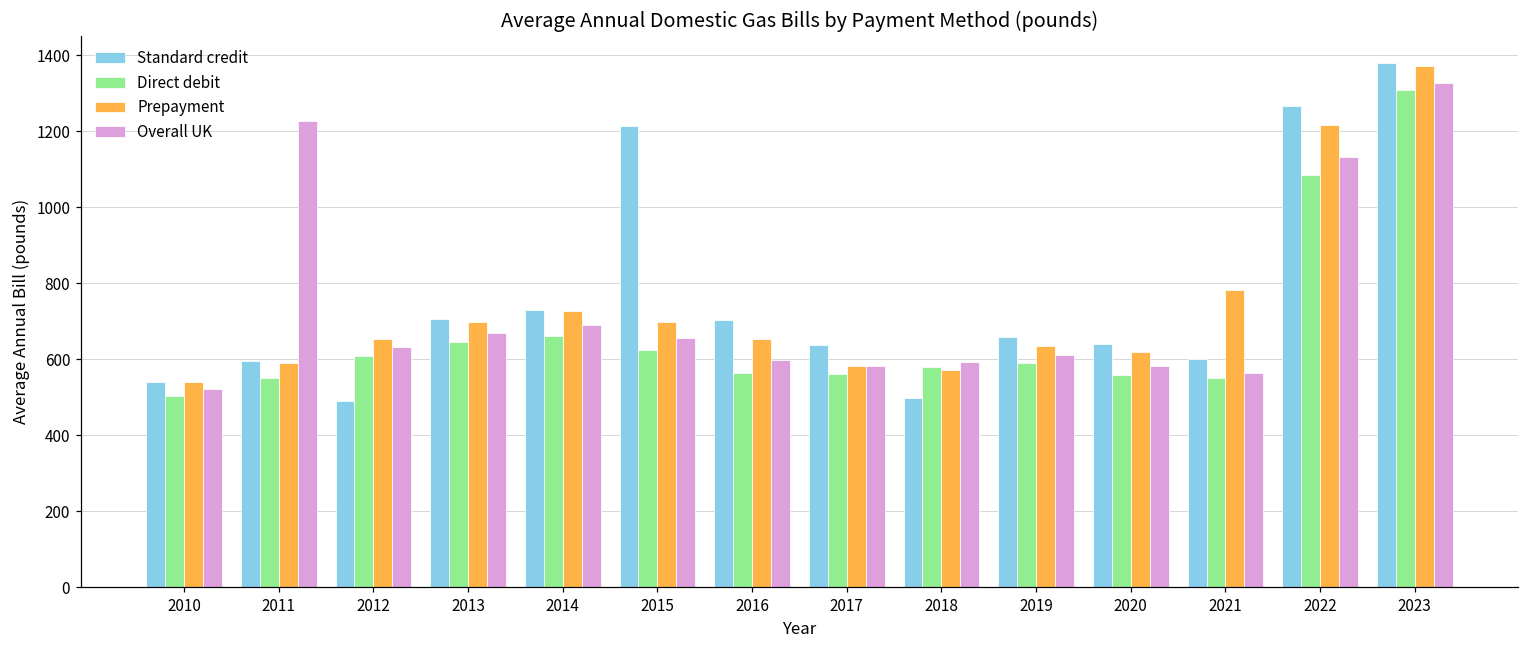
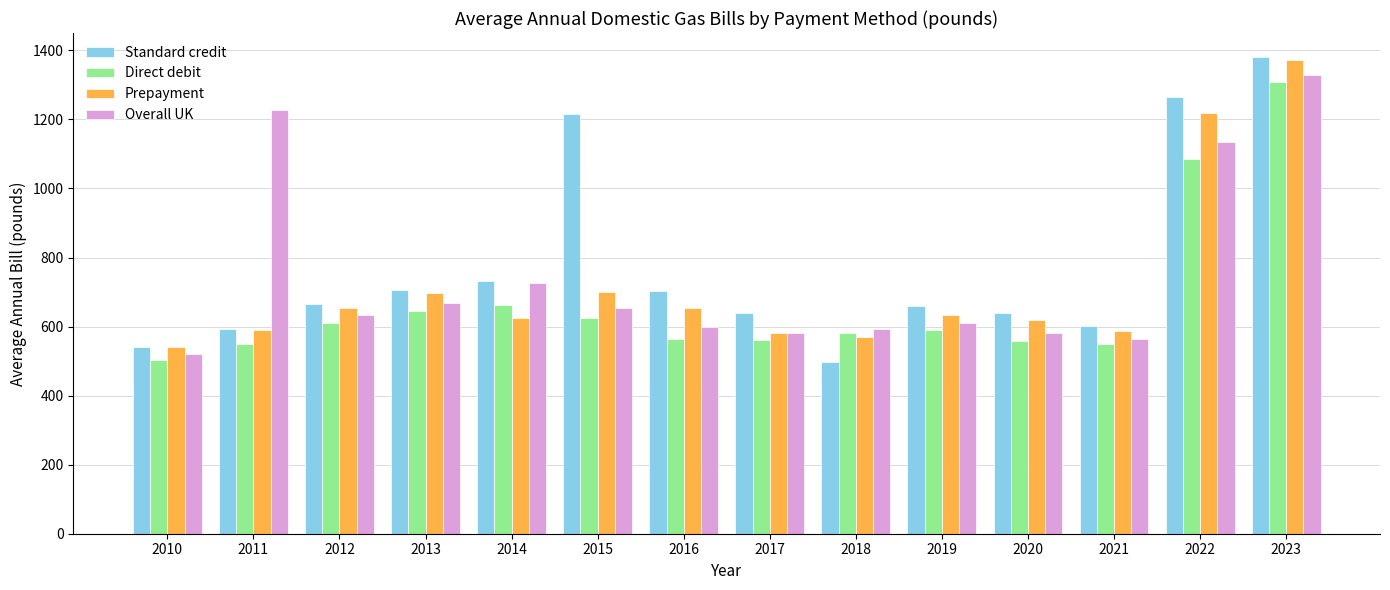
Standard credit, 2012: 490 -> 660
Prepayment, 2014: 730 -> 630
Overall UK, 2014: 690 -> 730
Prepayment, 2021: 780 -> 590
